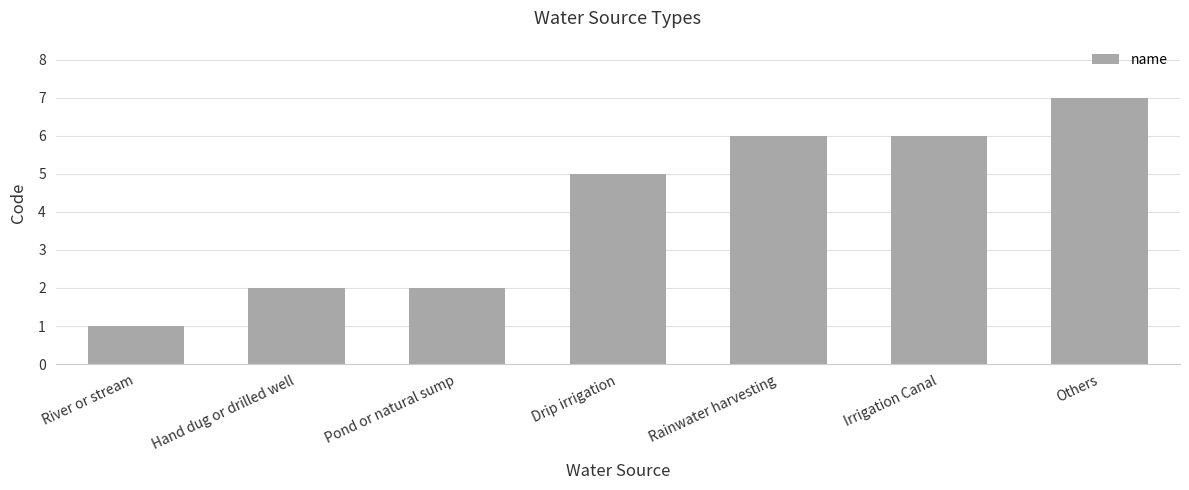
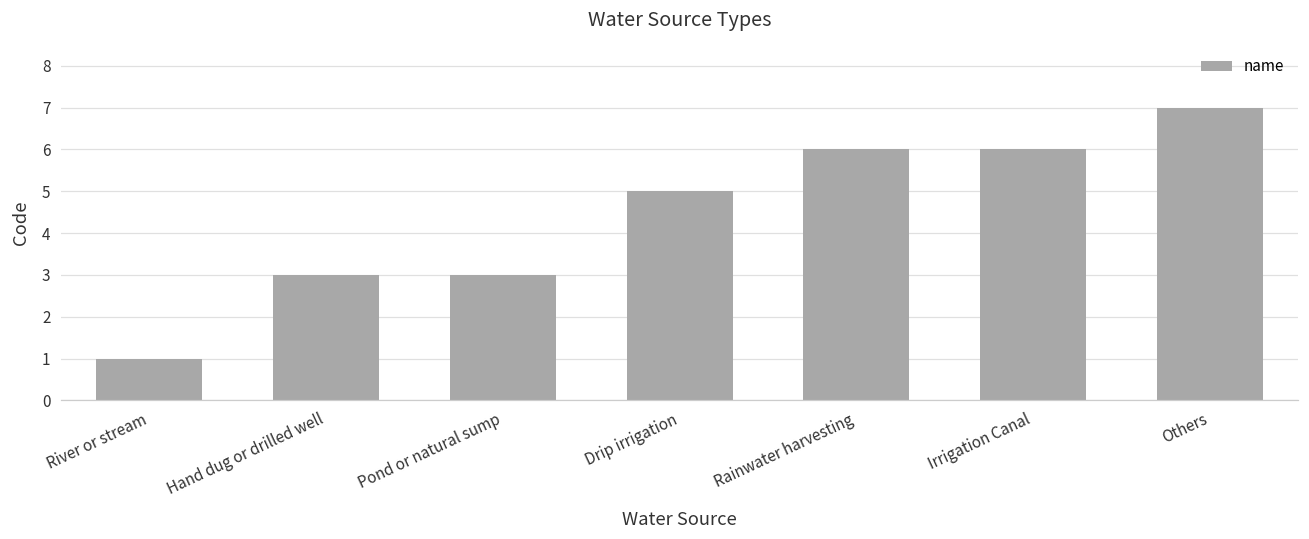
Hand dug or drilled well: 2 -> 3
Pond or natural sump: 2 -> 3
